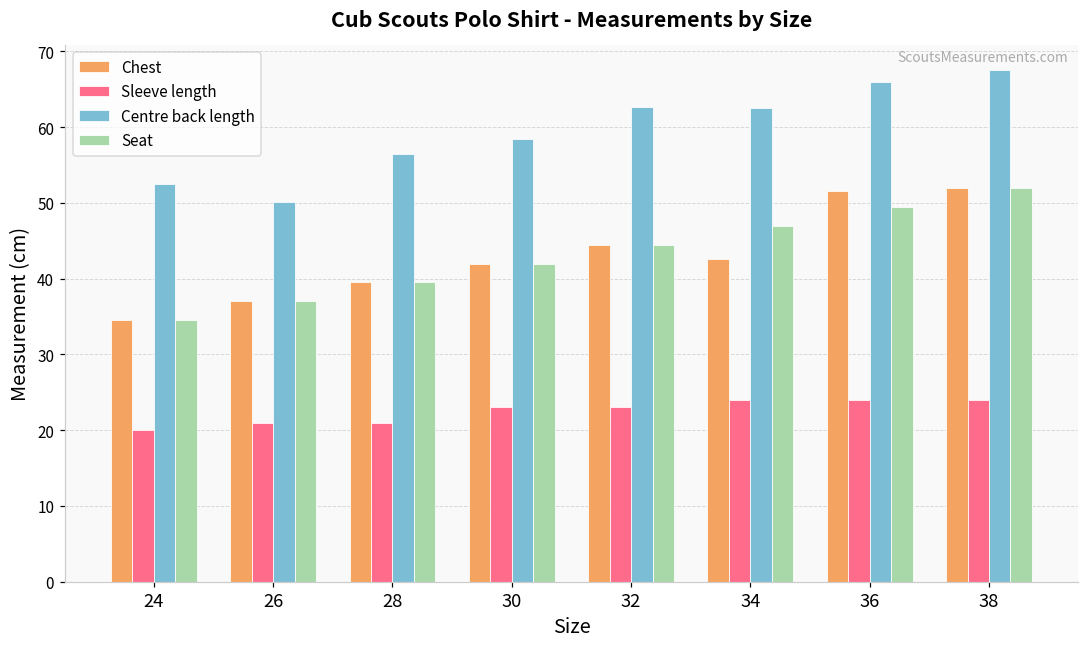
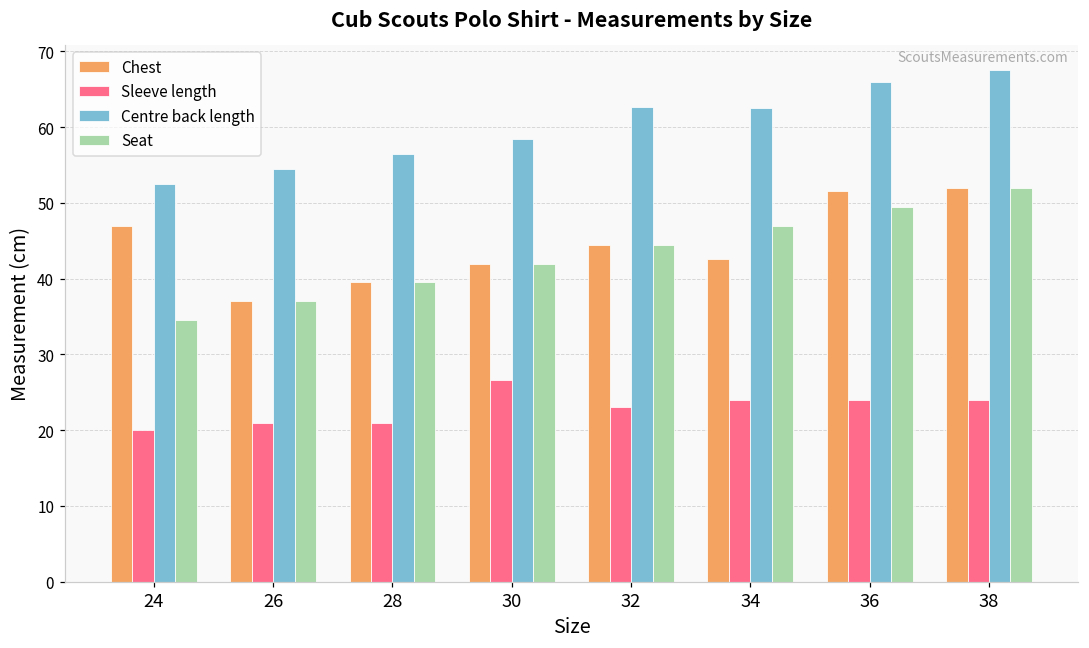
Chest, 24: 35 -> 47
Centre back length, 26: 50 -> 55
Sleeve length, 30: 23 -> 27
